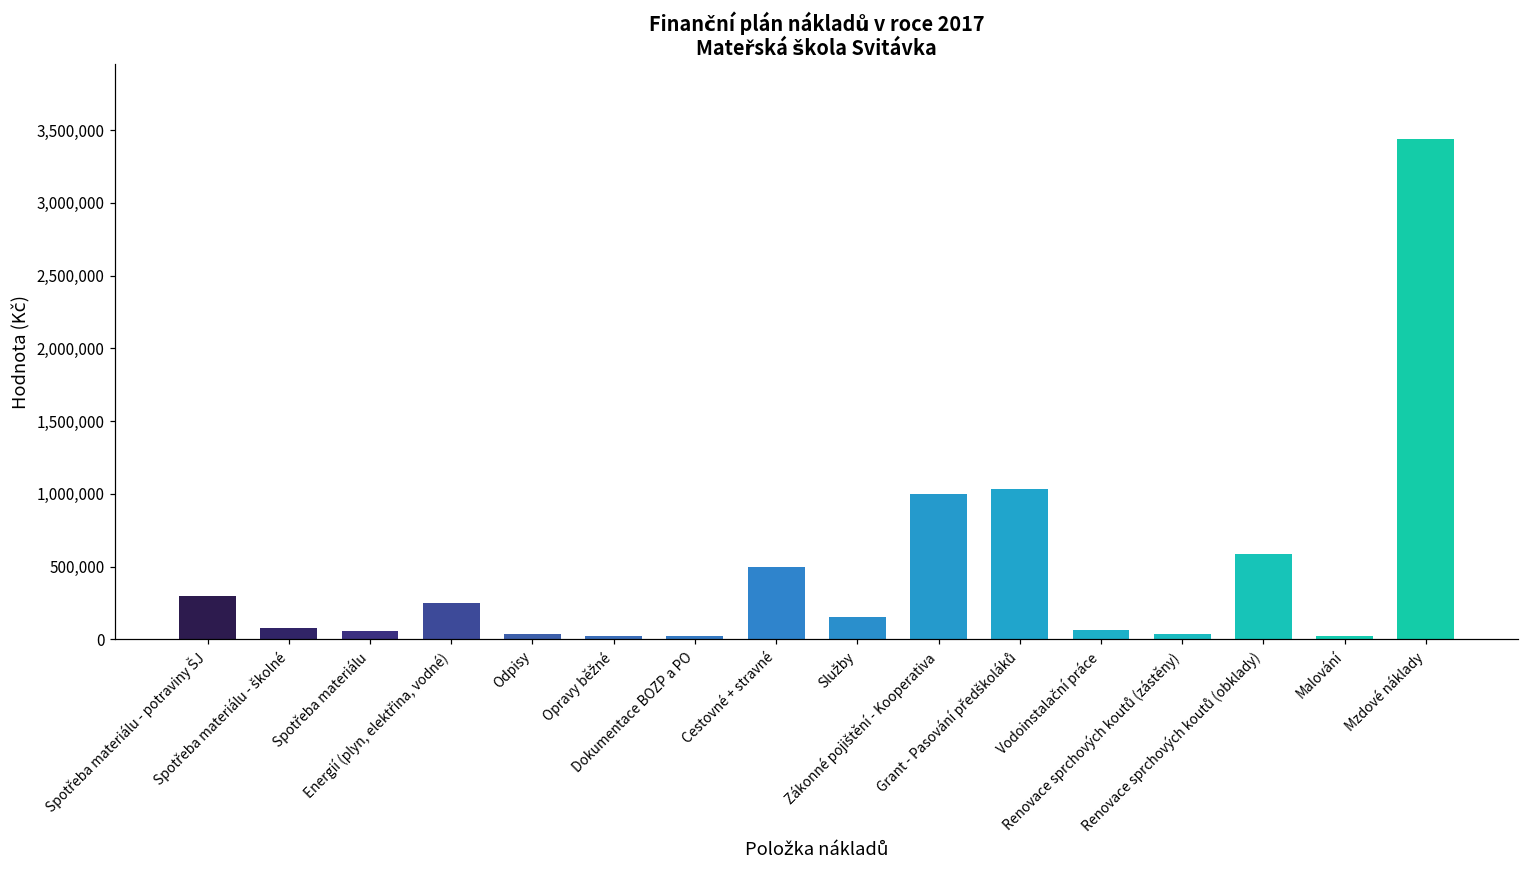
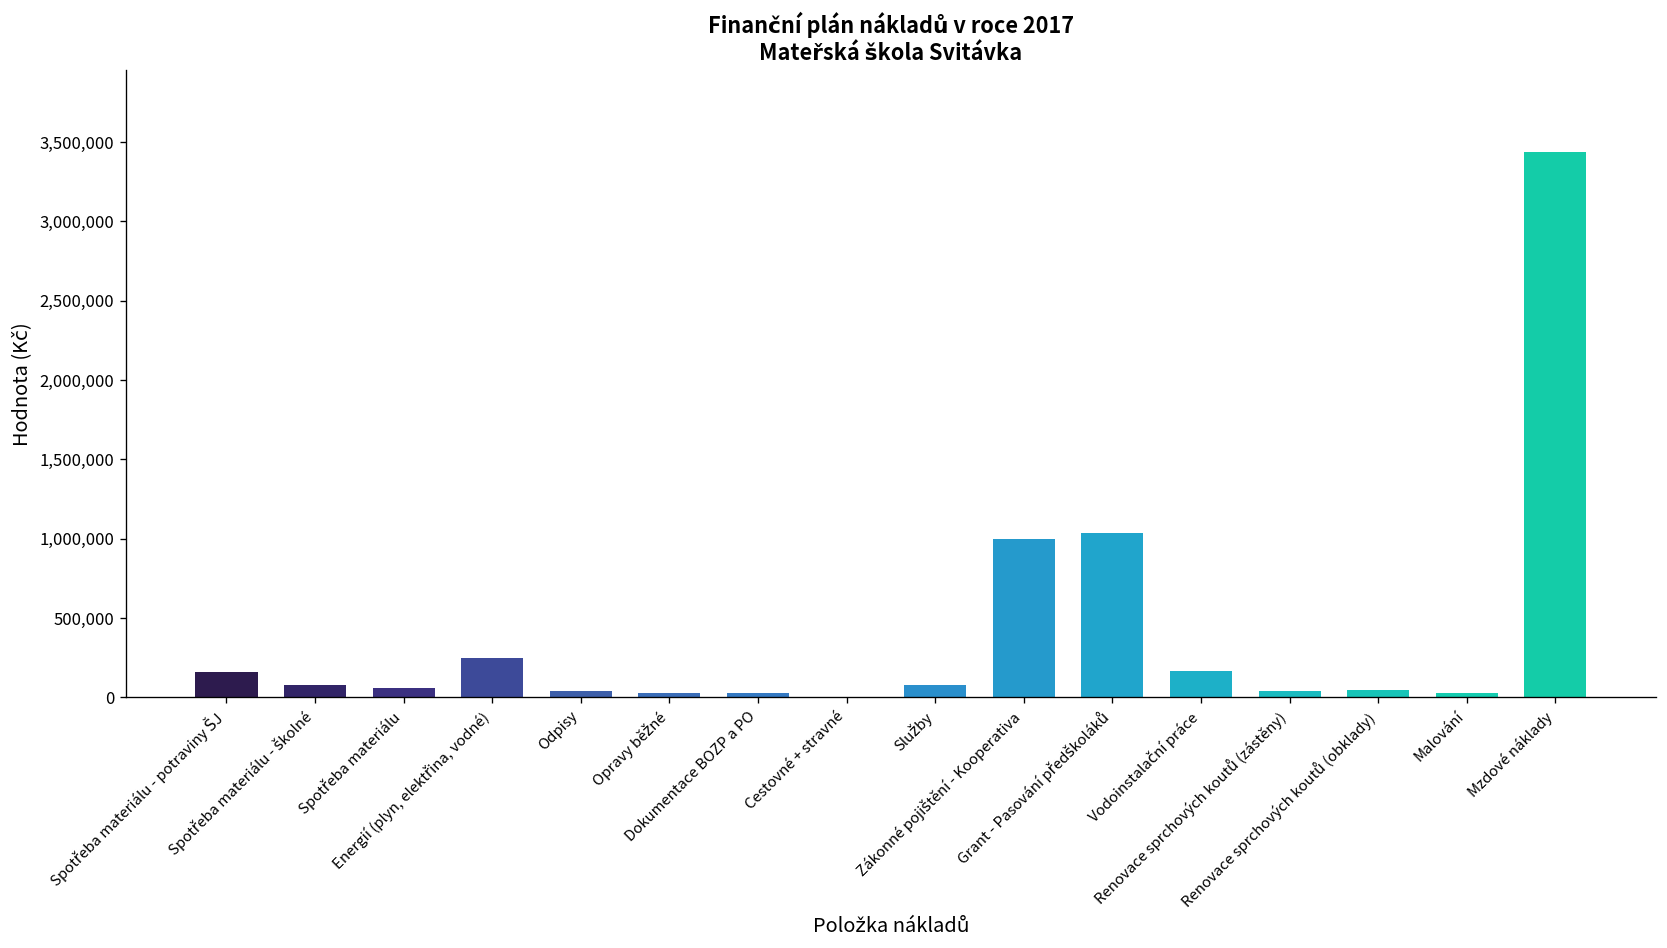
Spotřeba materiálu - potraviny ŠJ: 300,000 -> 160,000
Cestovné + stravné: 500,000 -> 0
Služby: 160,000 -> 80,000
Vodoinstalační práce: 60,000 -> 170,000
Renovace sprchových koutů (obklady): 590,000 -> 50,000
